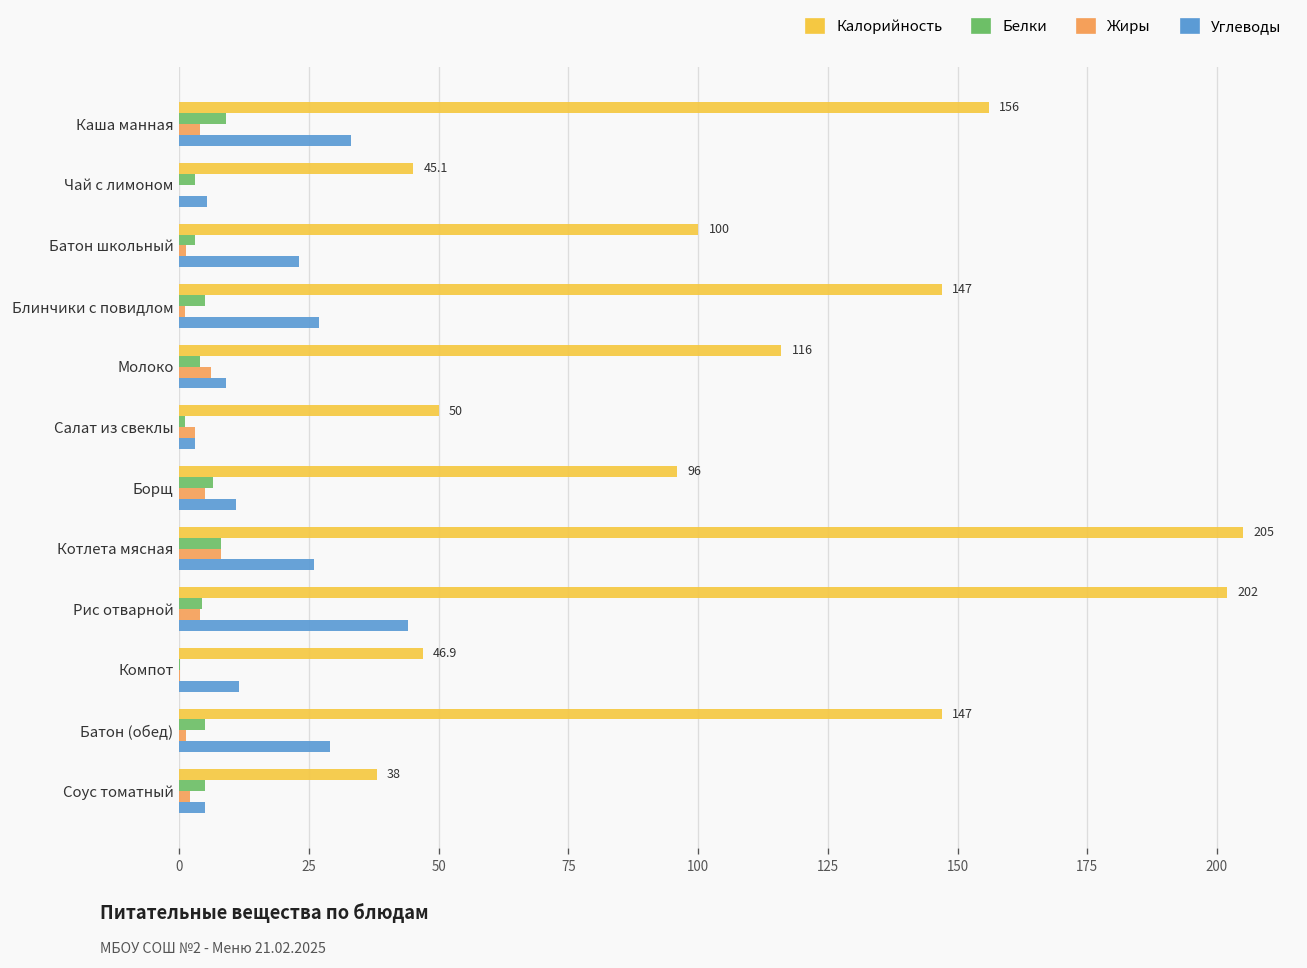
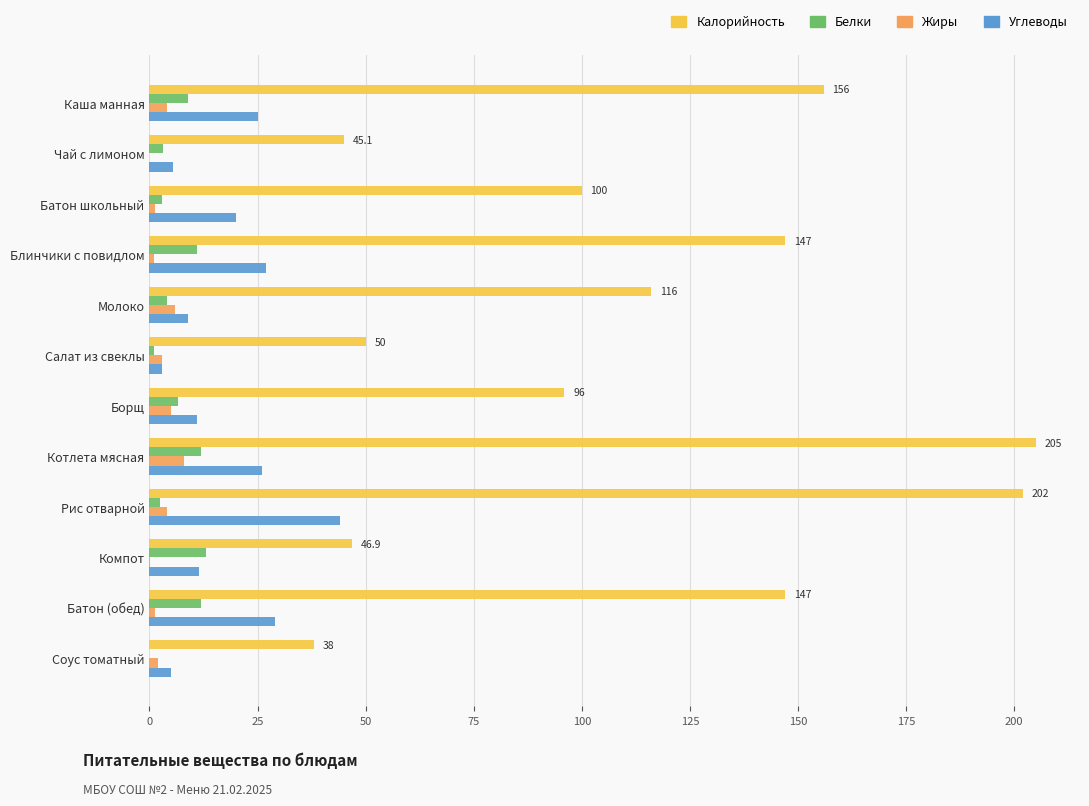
Углеводы, Каша манная: 33 -> 25
Углеводы, Батон школьный: 23 -> 20
Белки, Блинчики с повидлом: 5 -> 11
Белки, Котлета мясная: 8 -> 12
Белки, Рис отварной: 4 -> 2
Белки, Компот: 0 -> 13
Белки, Батон (обед): 5 -> 12
Белки, Соус томатный: 5 -> 0
